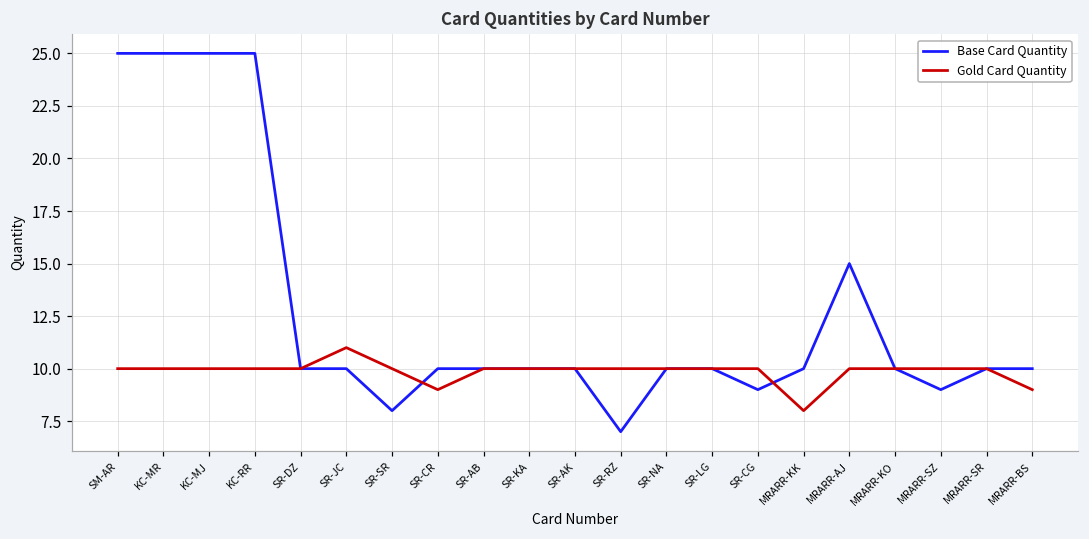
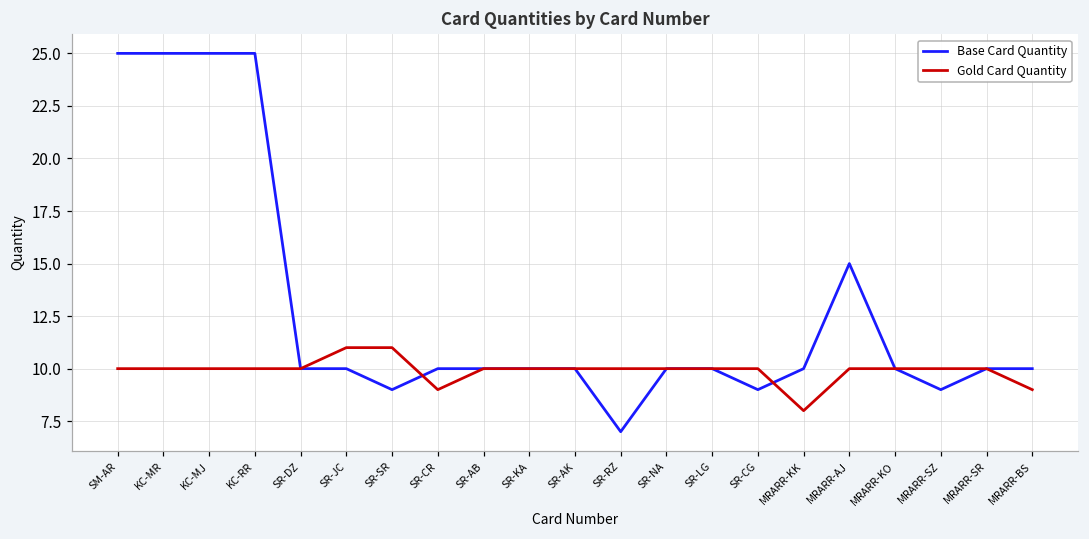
Base Card Quantity, SR-SR: 8 -> 9
Gold Card Quantity, SR-SR: 10 -> 11
